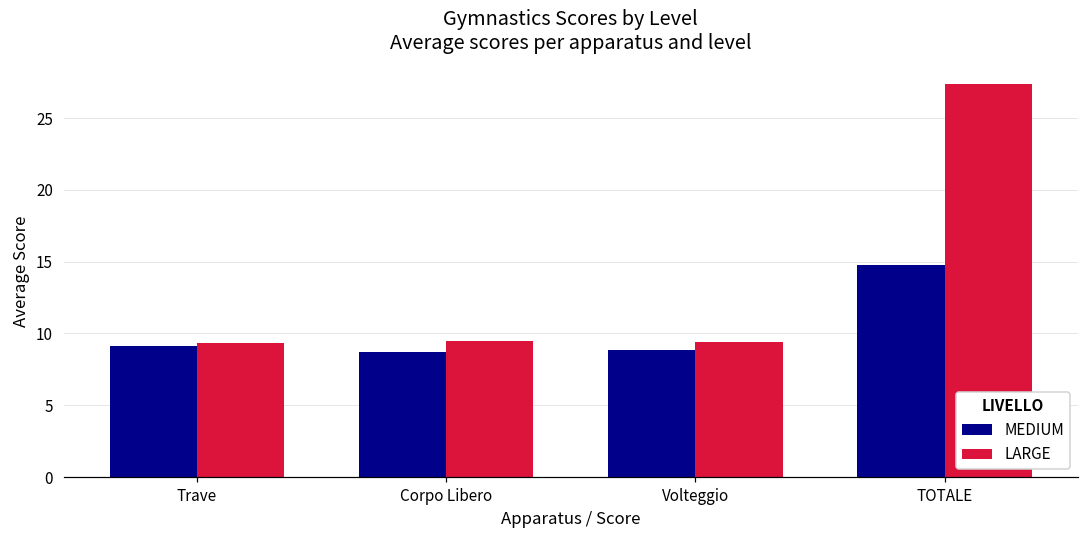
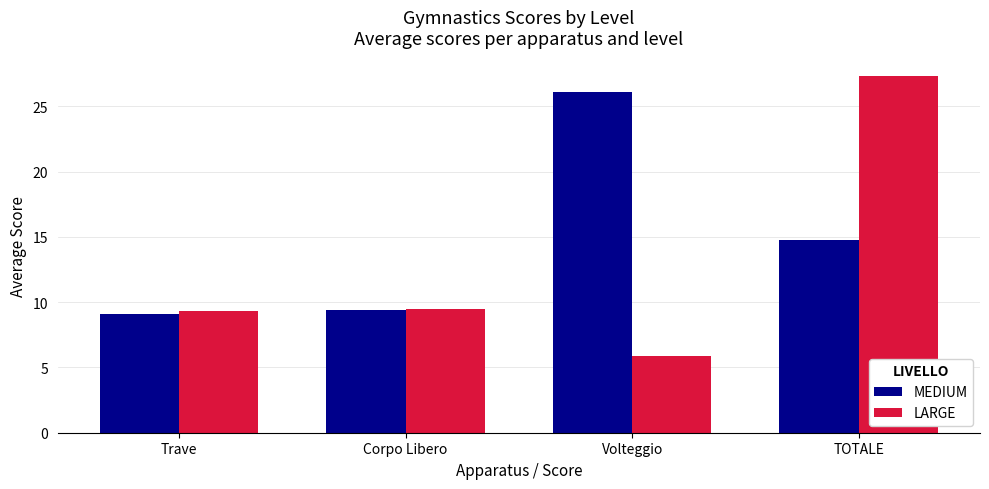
MEDIUM, Corpo Libero: 8.7 -> 9.4
MEDIUM, Volteggio: 8.8 -> 26.1
LARGE, Volteggio: 9.4 -> 5.9
